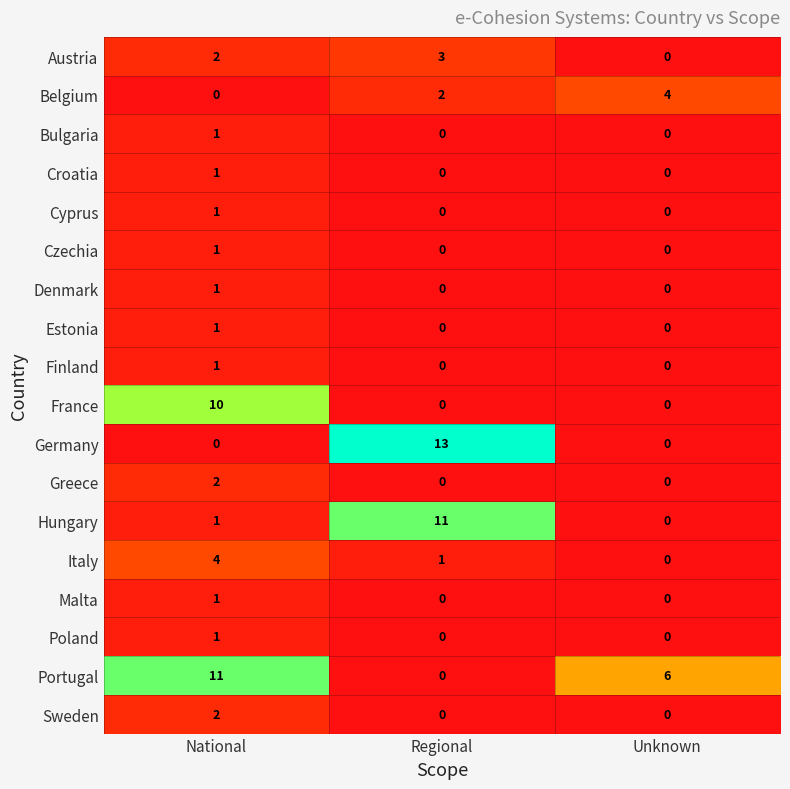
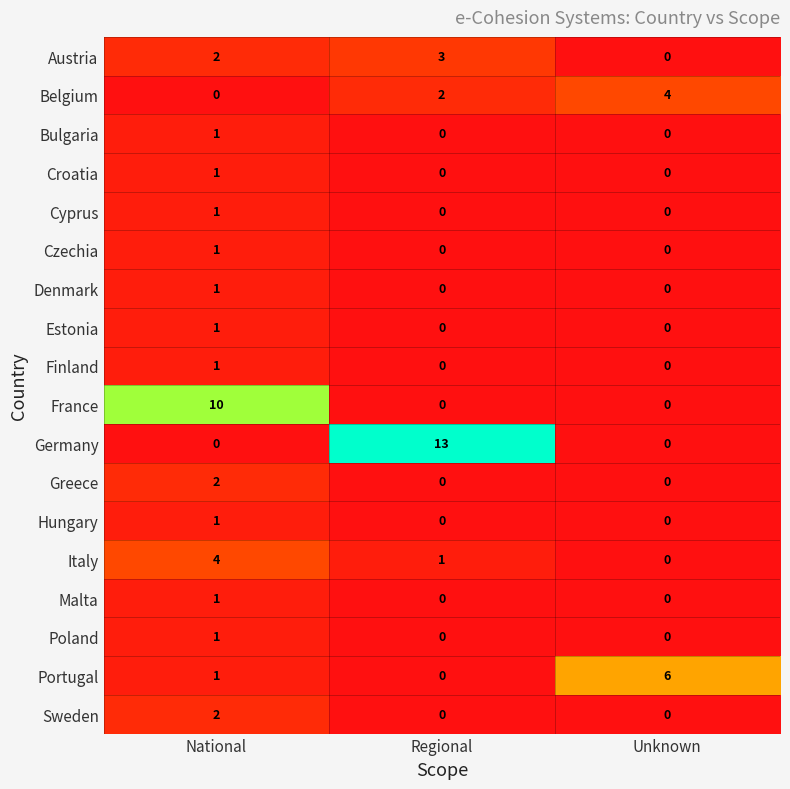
Hungary, Regional: 11 -> 0
Portugal, National: 11 -> 1
